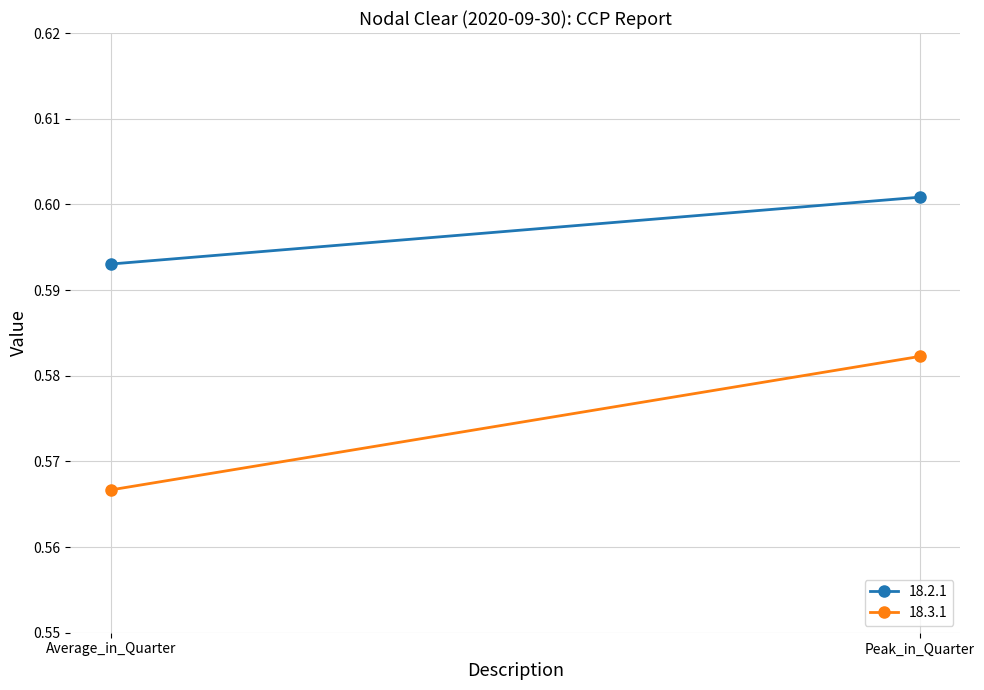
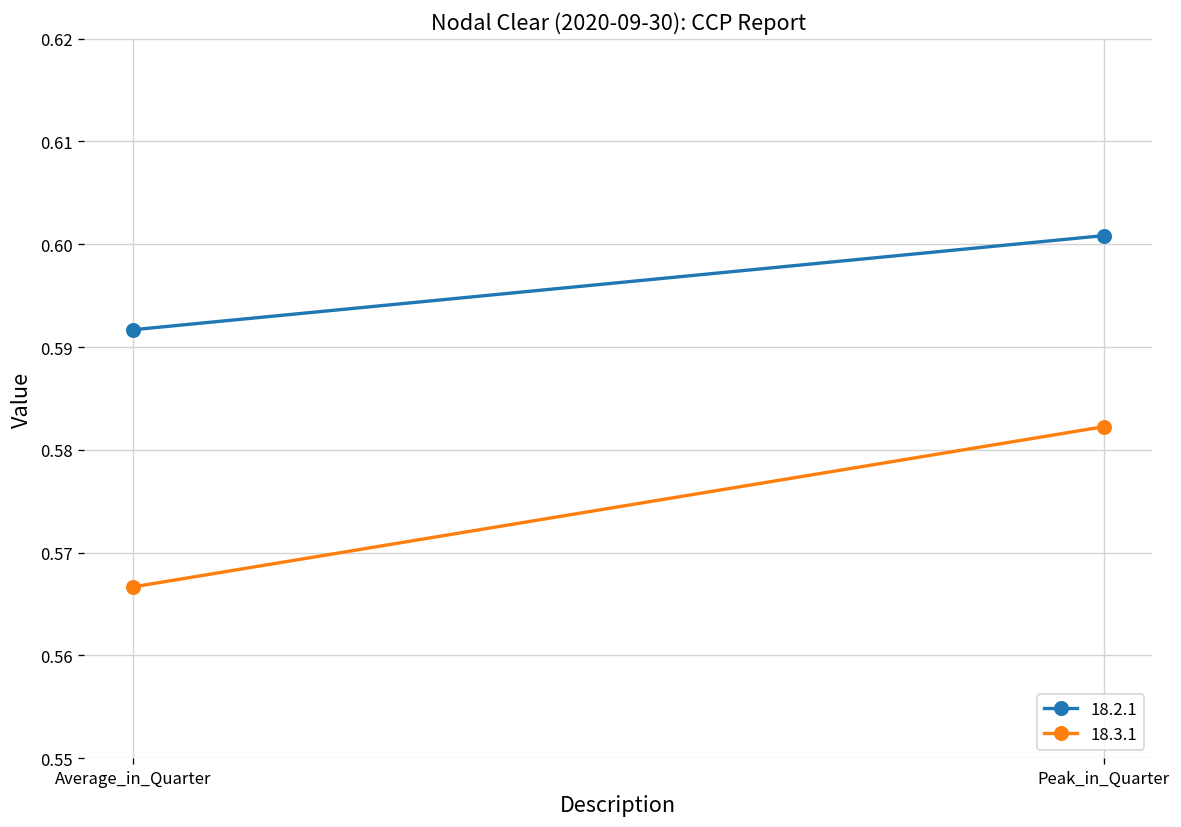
18.2.1, Average_in_Quarter: 0.593 -> 0.592
